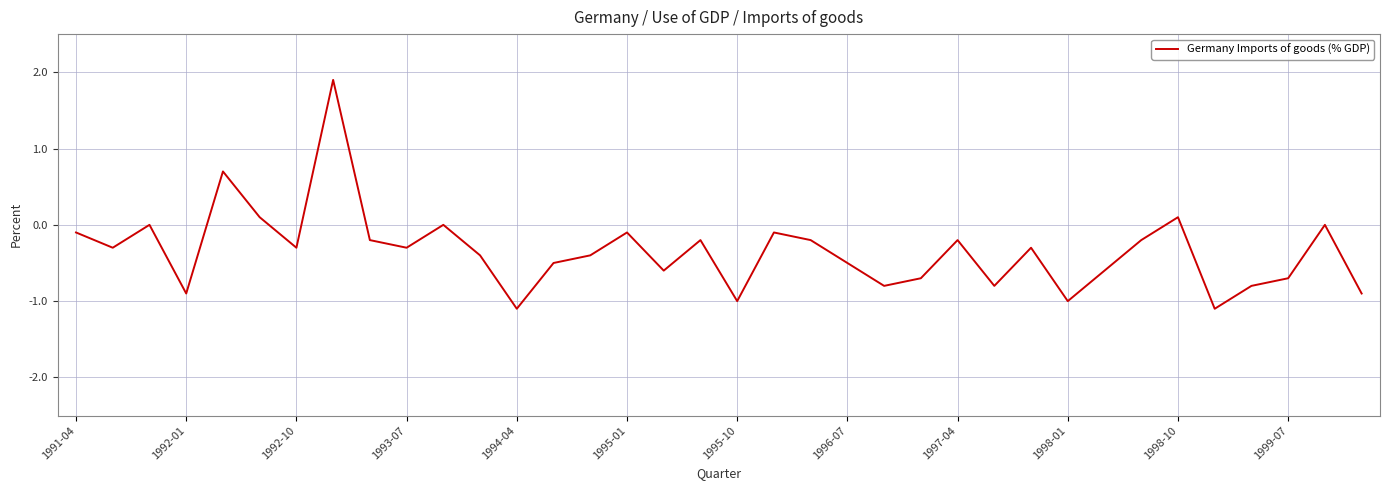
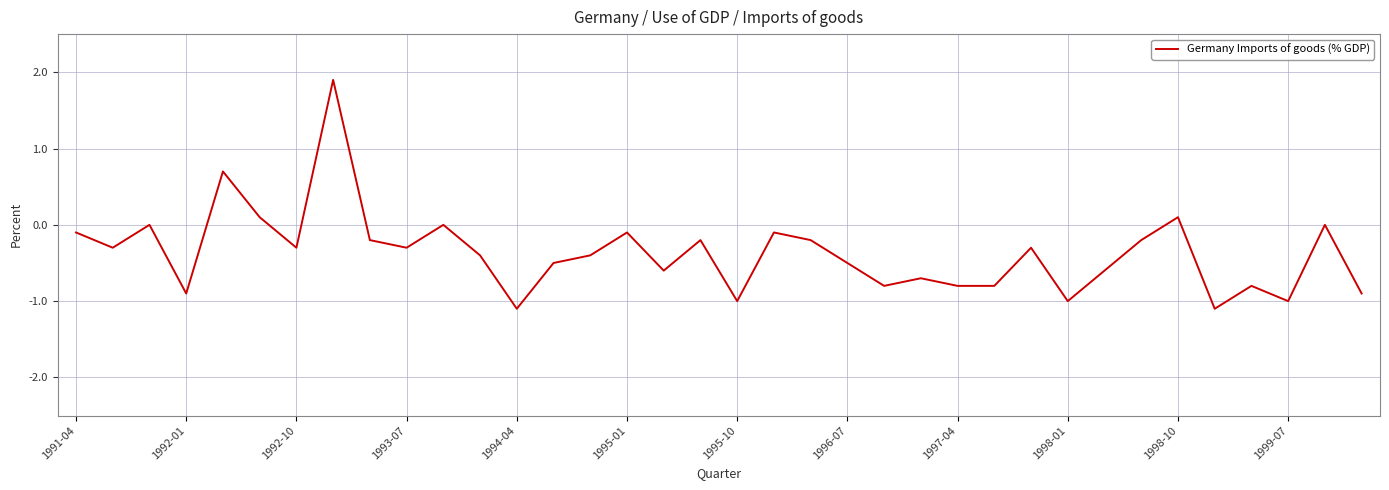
1997-04: -0.2 -> -0.8
1999-07: -0.7 -> -1.0
